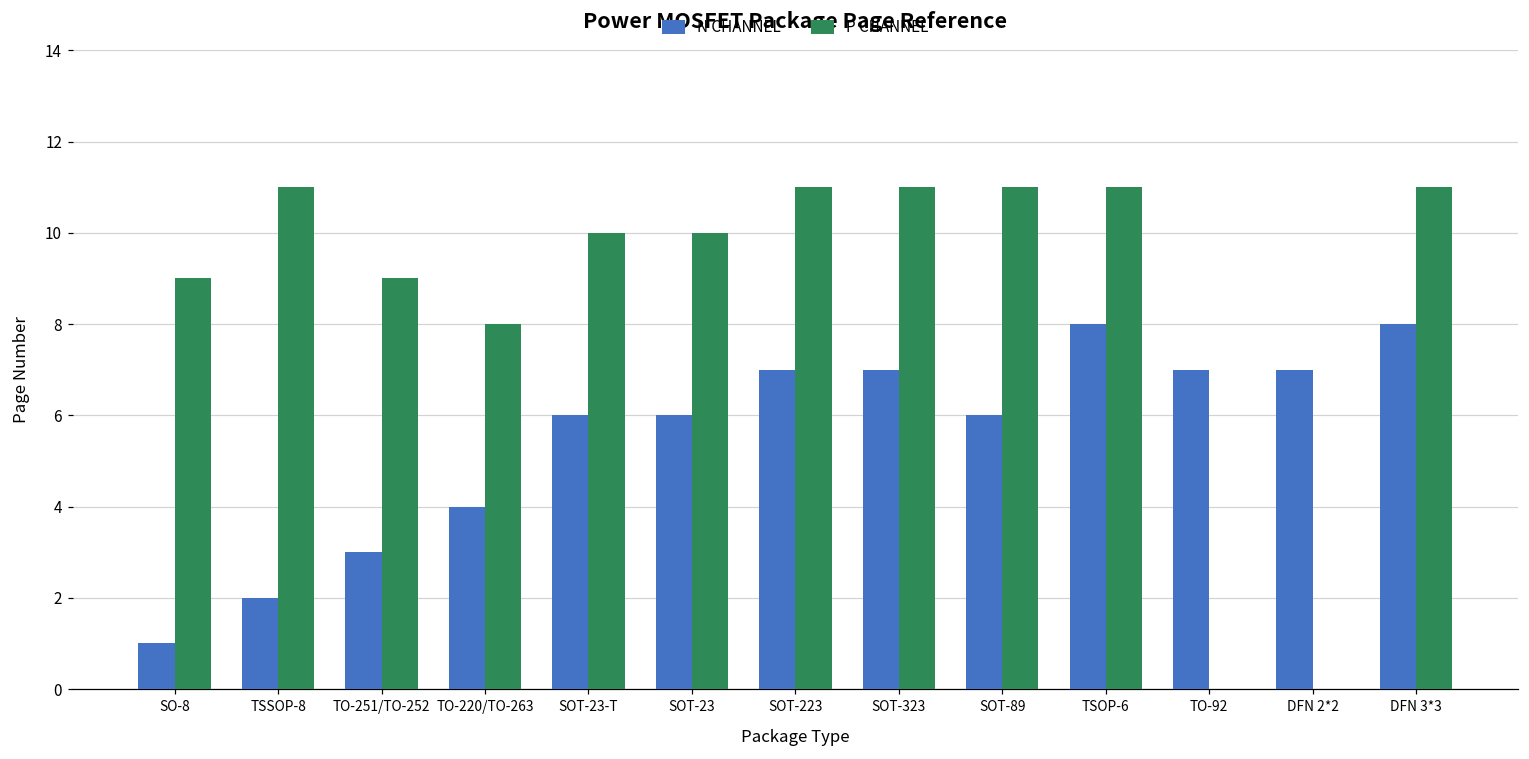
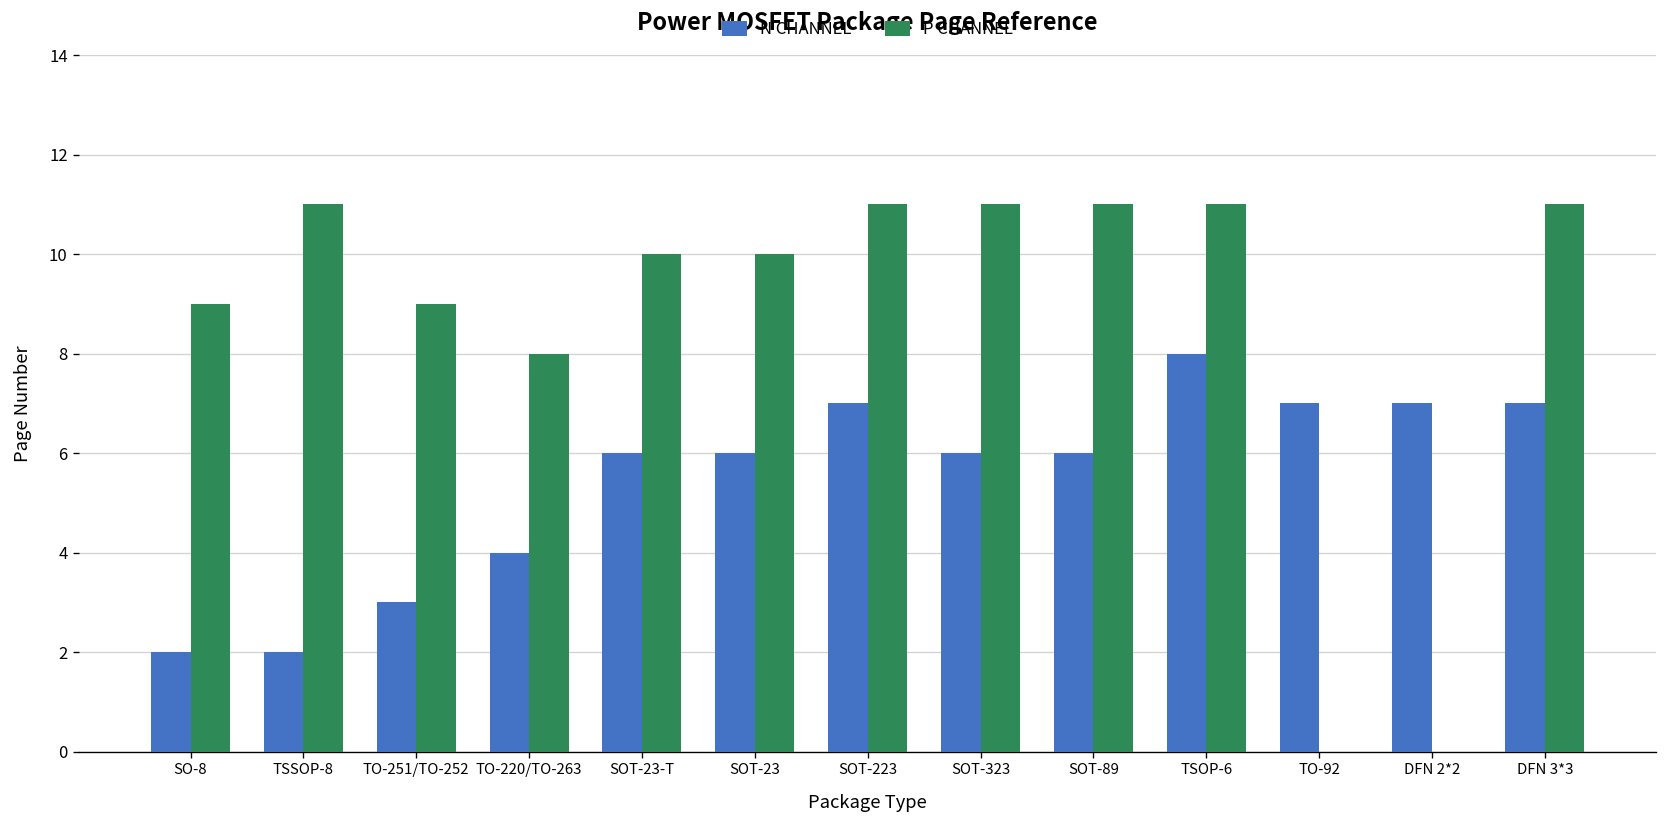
N CHANNEL, SO-8: 1 -> 2
N CHANNEL, SOT-323: 7 -> 6
N CHANNEL, DFN 3*3: 8 -> 7
